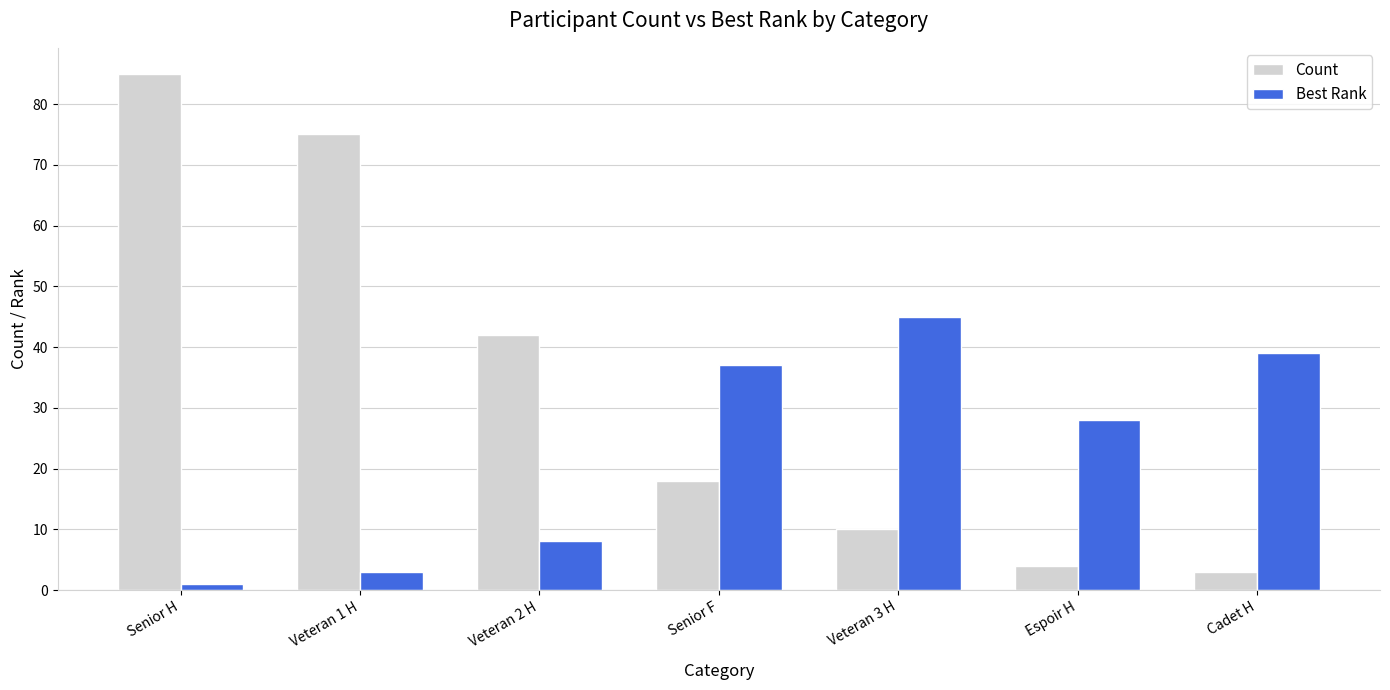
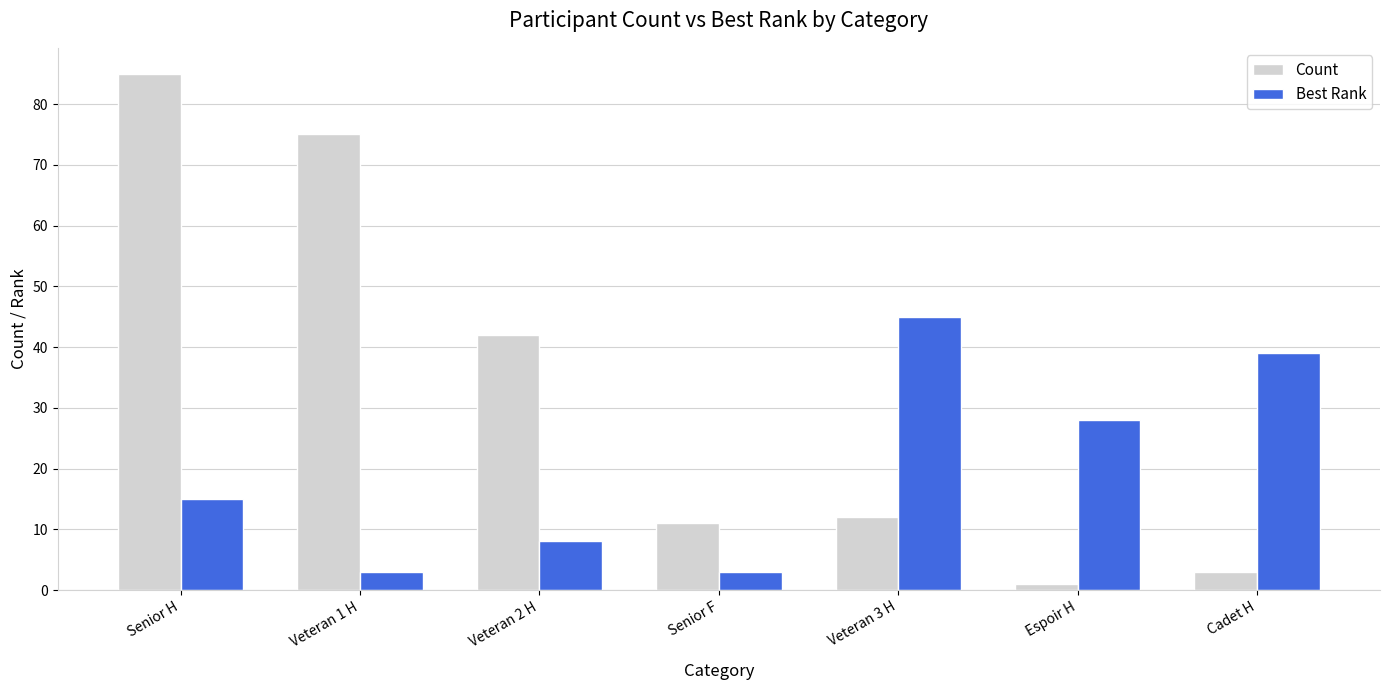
Best Rank, Senior H: 1 -> 15
Count, Senior F: 18 -> 11
Best Rank, Senior F: 37 -> 3
Count, Veteran 3 H: 10 -> 12
Count, Espoir H: 4 -> 1
